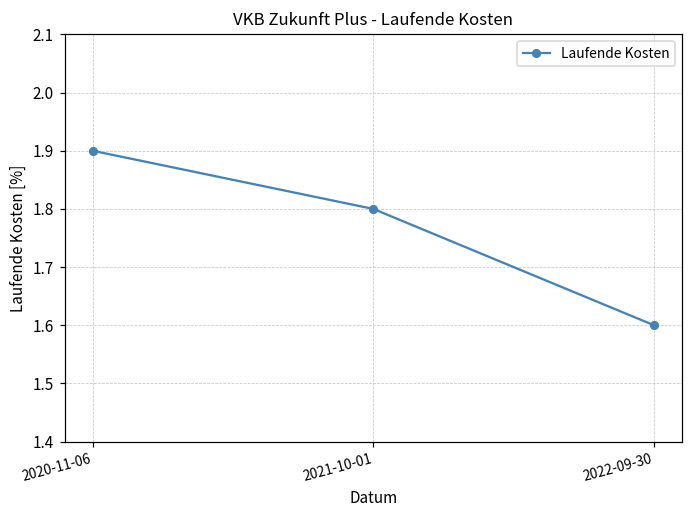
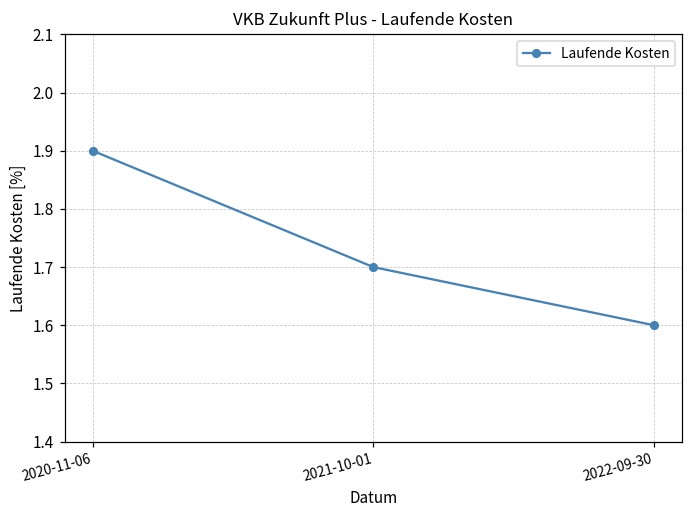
2021-10-01: 1.8 -> 1.7
